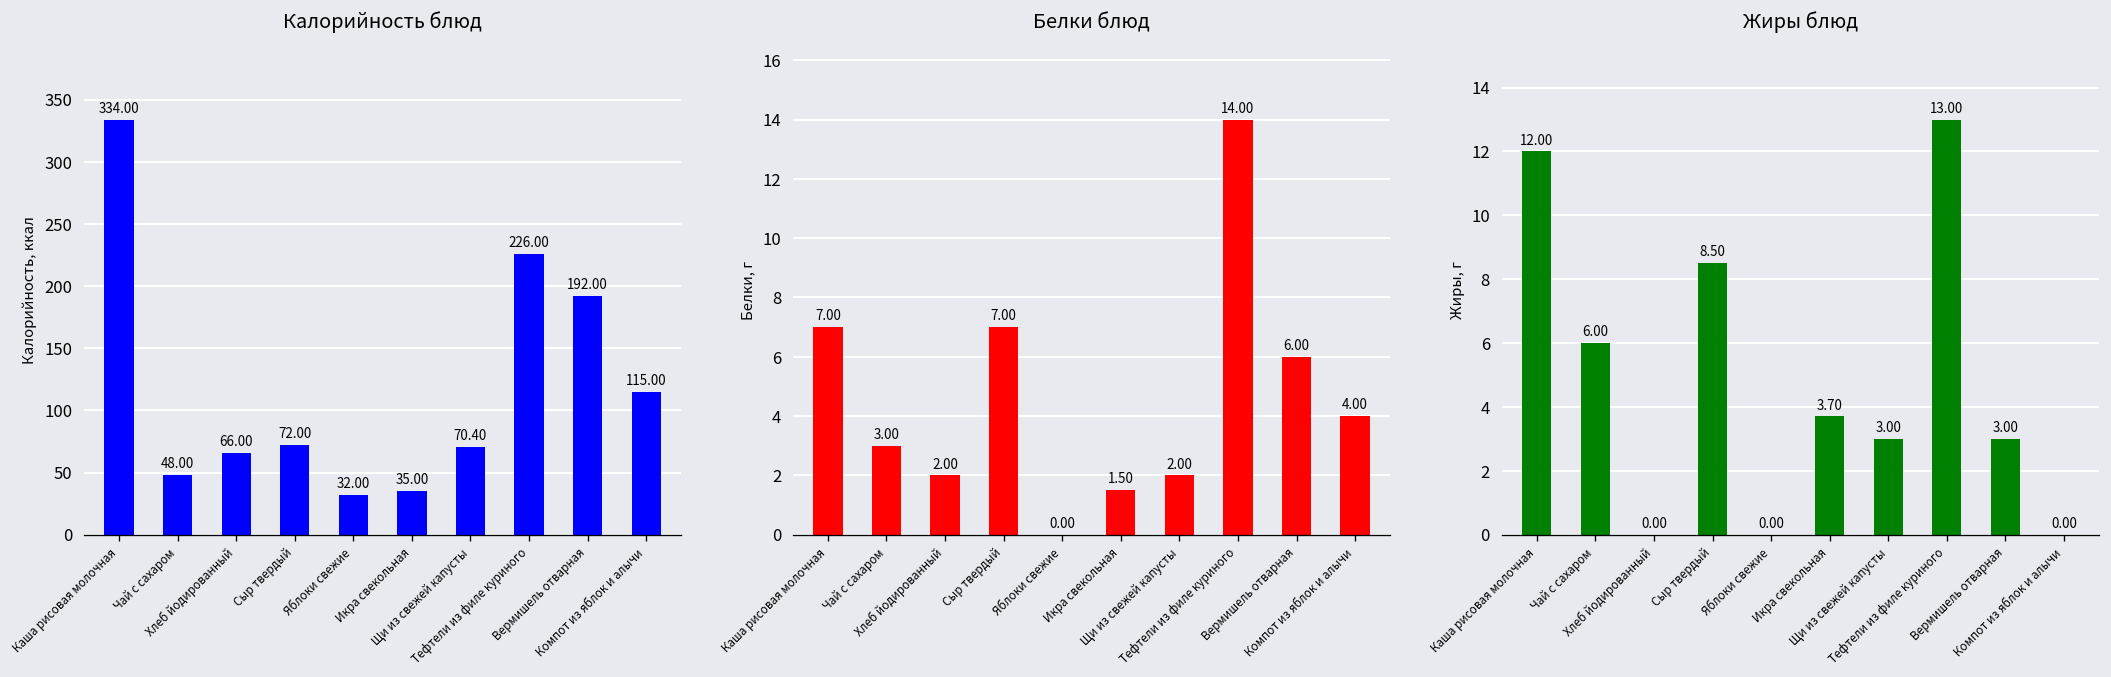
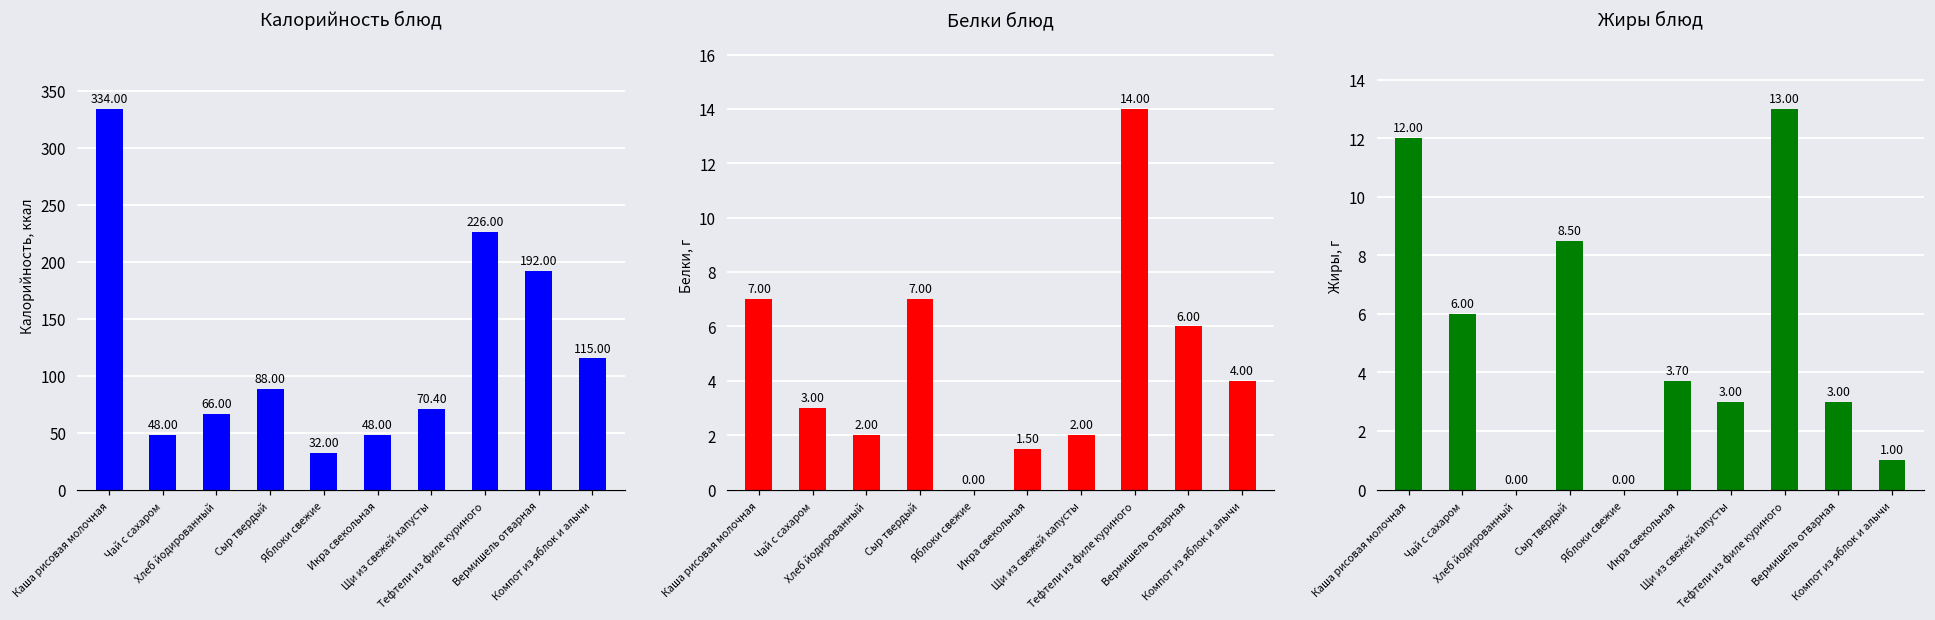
Калорийность блюд, Сыр твердый: 72.00 -> 88.00
Калорийность блюд, Икра свекольная: 35.00 -> 48.00
Жиры блюд, Компот из яблок и алычи: 0.00 -> 1.00
